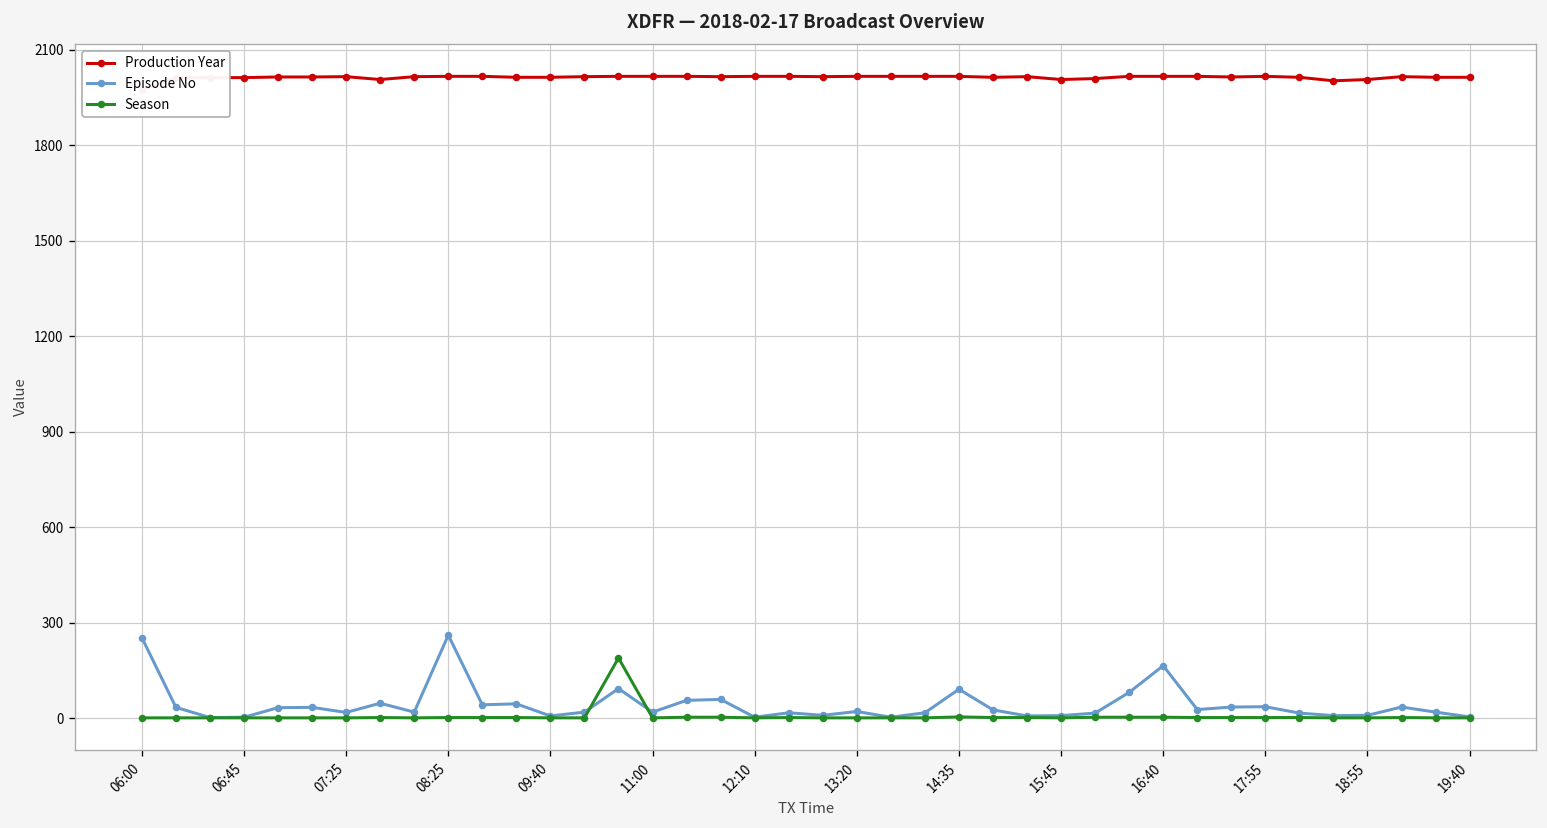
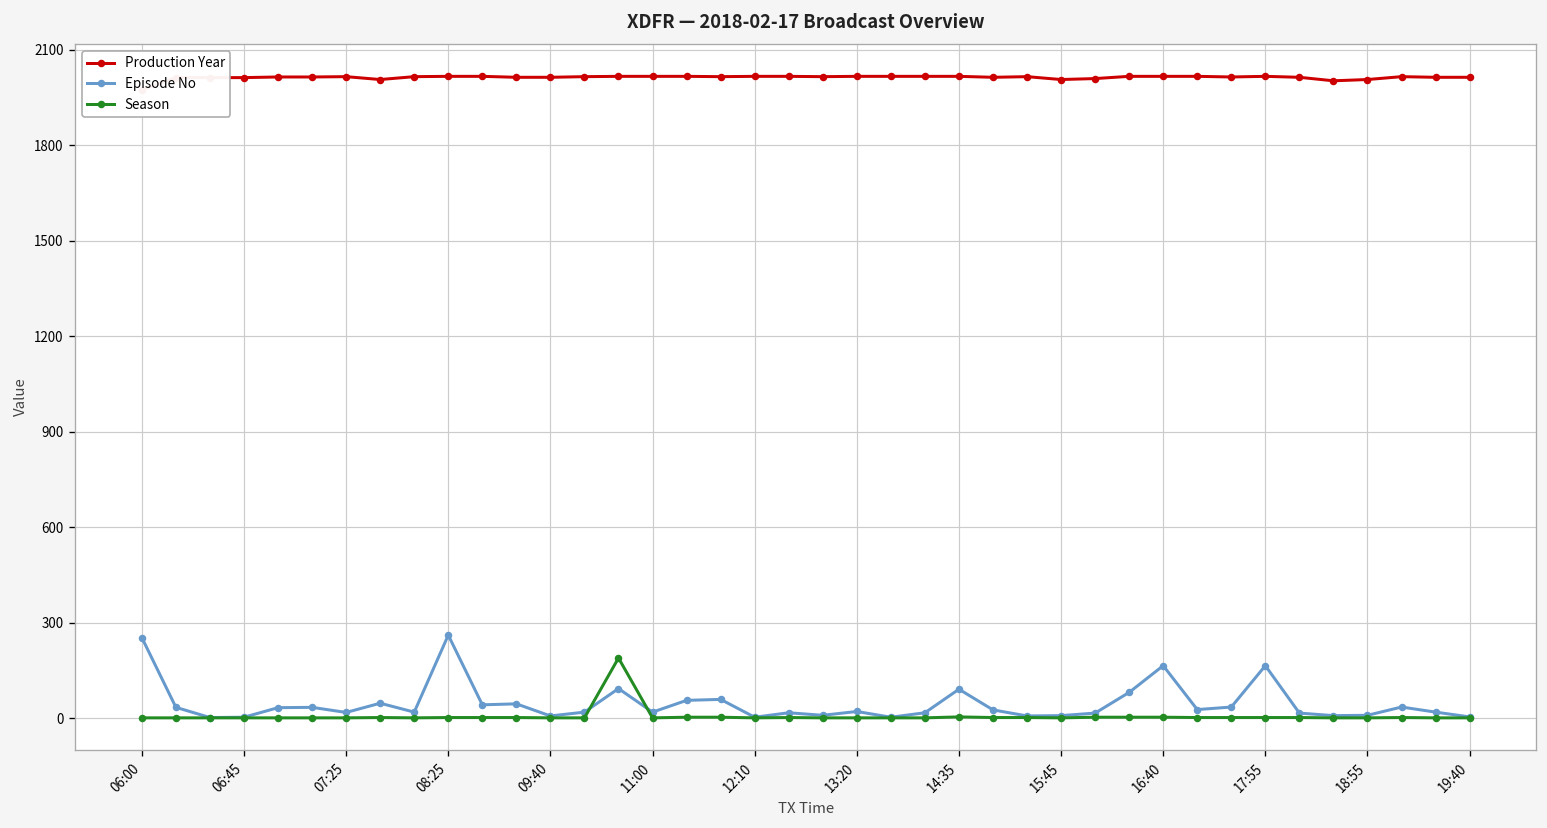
Episode No, 17:55: 40 -> 170
